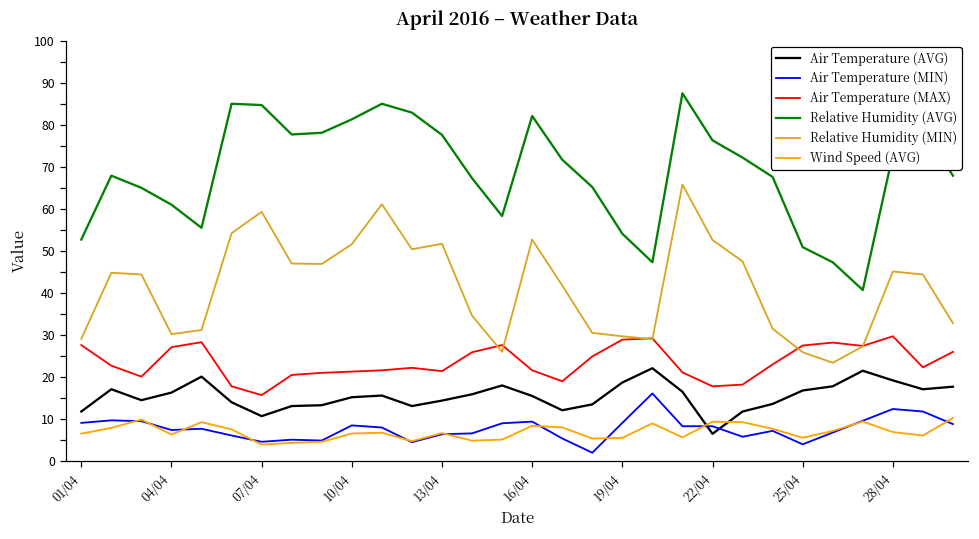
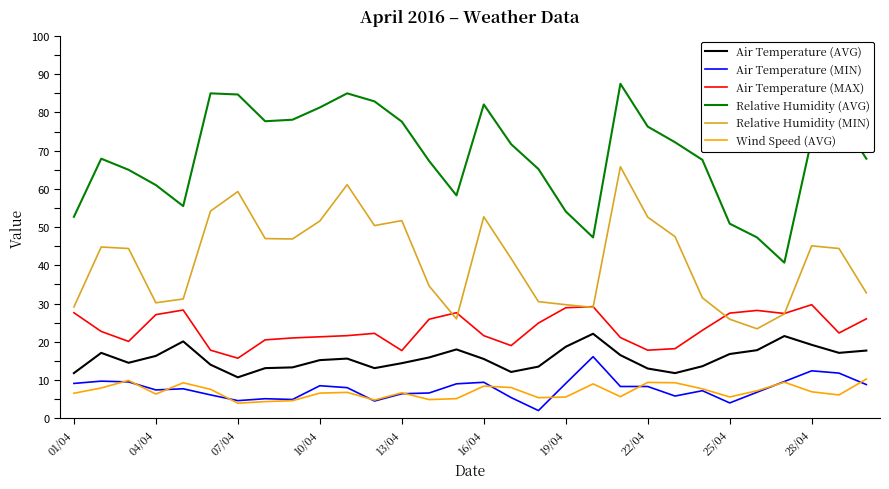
Air Temperature (MAX), 13/04: 21 -> 18
Air Temperature (AVG), 22/04: 7 -> 13
